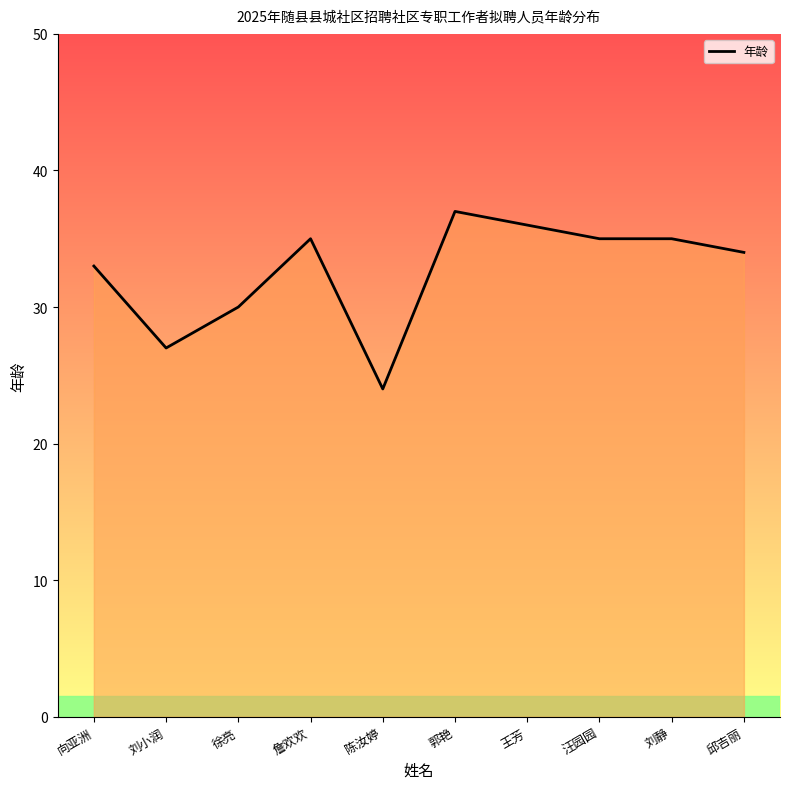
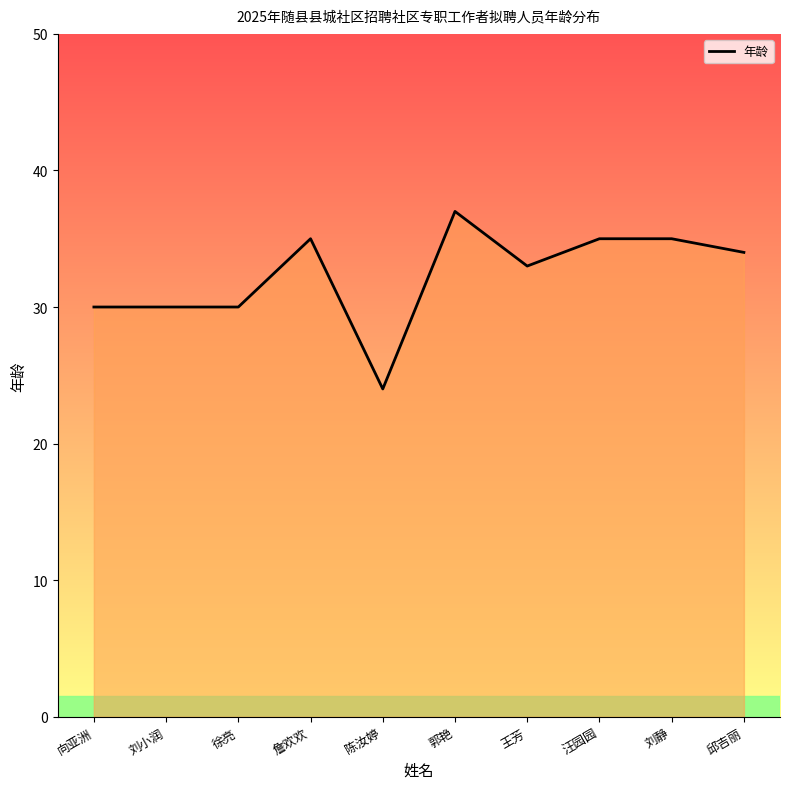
向亚洲: 33 -> 30
刘小润: 27 -> 30
王芳: 36 -> 33
